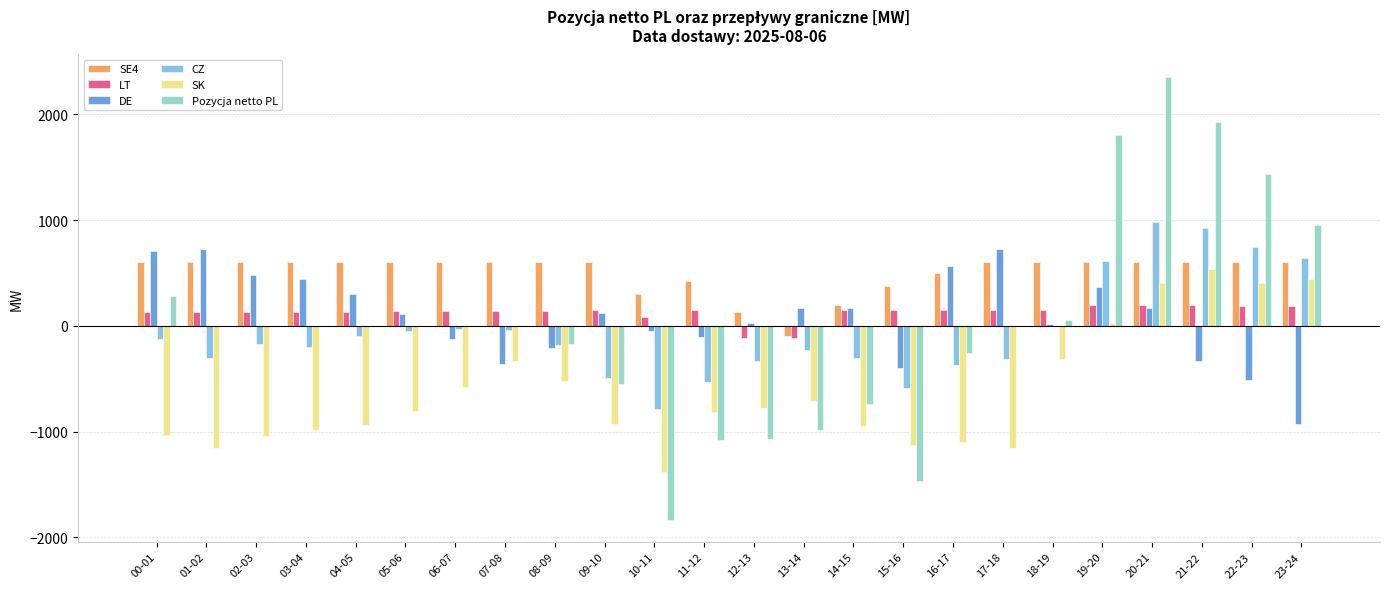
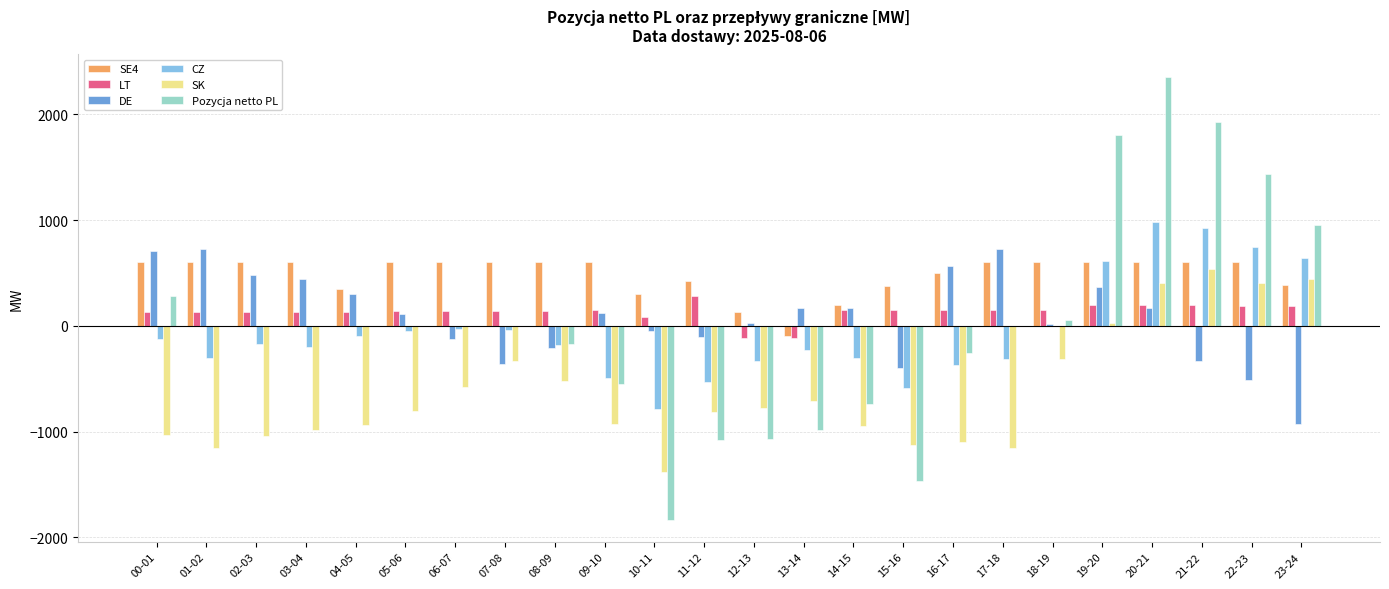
SE4, 04-05: 600 -> 350
LT, 11-12: 150 -> 280
SE4, 23-24: 600 -> 380
